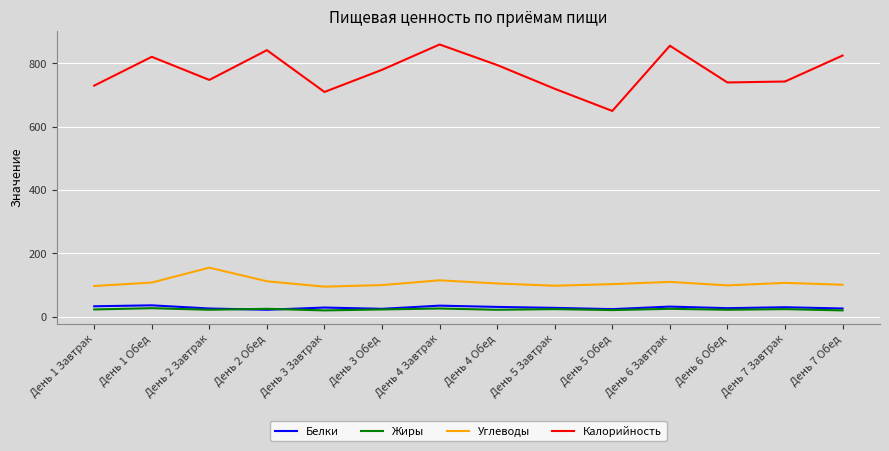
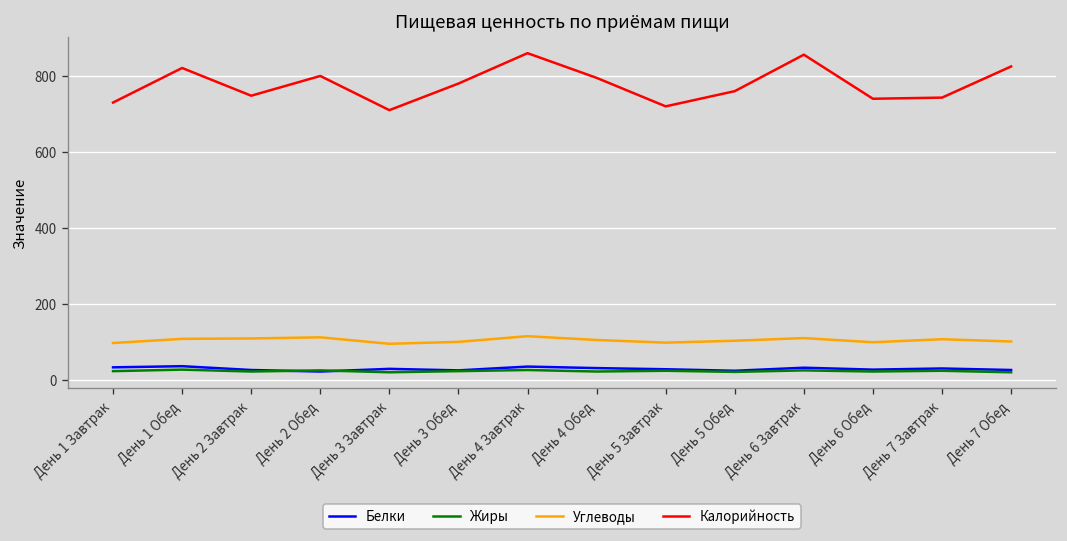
Углеводы, День 2 Завтрак: 160 -> 110
Калорийность, День 2 Обед: 840 -> 800
Калорийность, День 5 Обед: 650 -> 760
